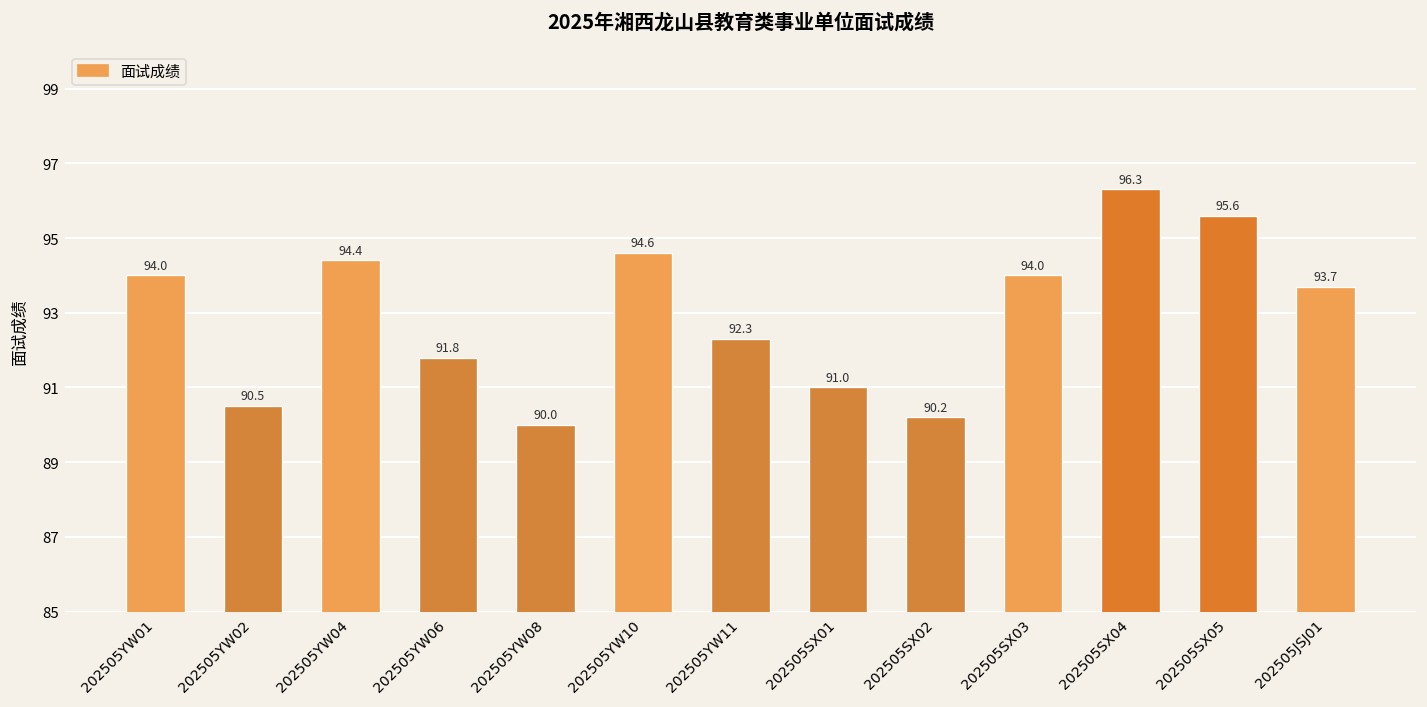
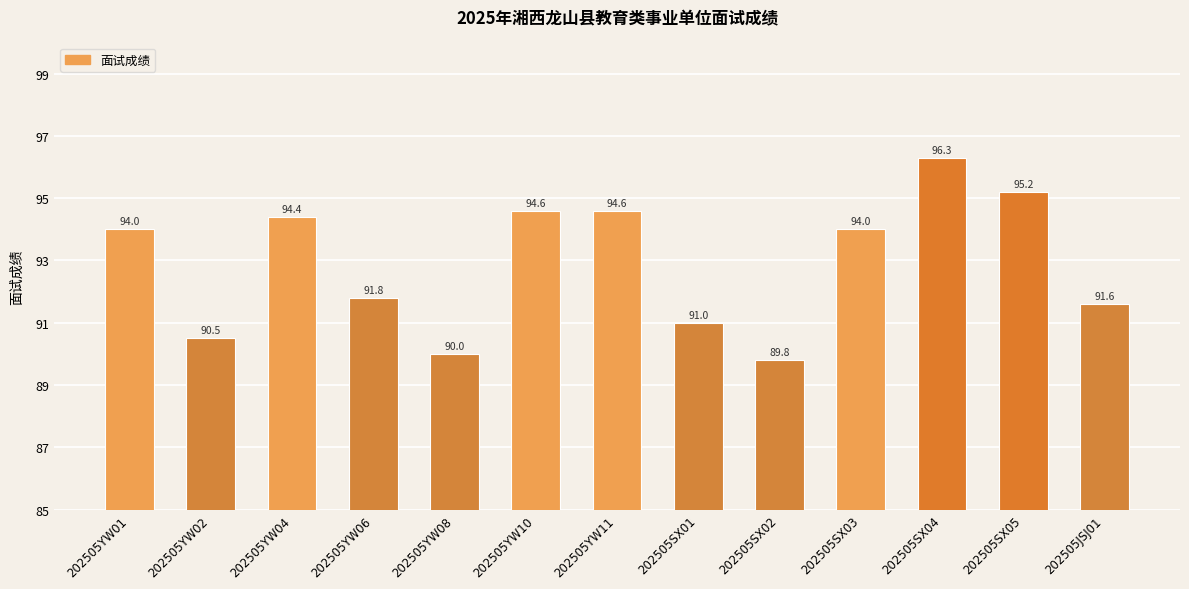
202505YW11: 92.3 -> 94.6
202505SX02: 90.2 -> 89.8
202505SX05: 95.6 -> 95.2
202505JSJ01: 93.7 -> 91.6
